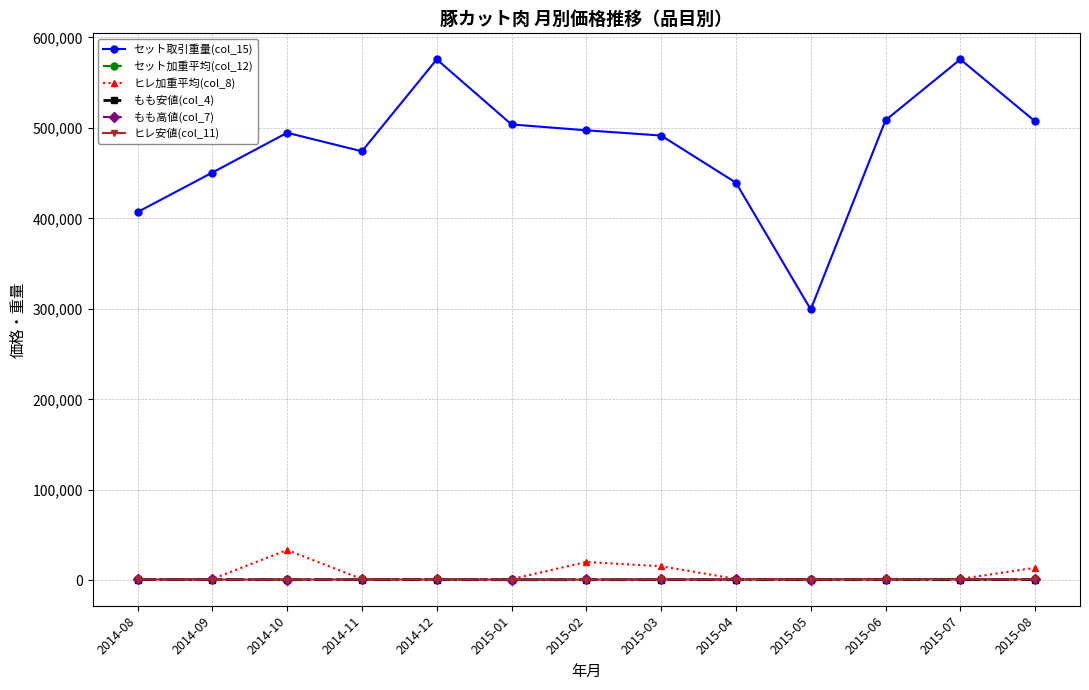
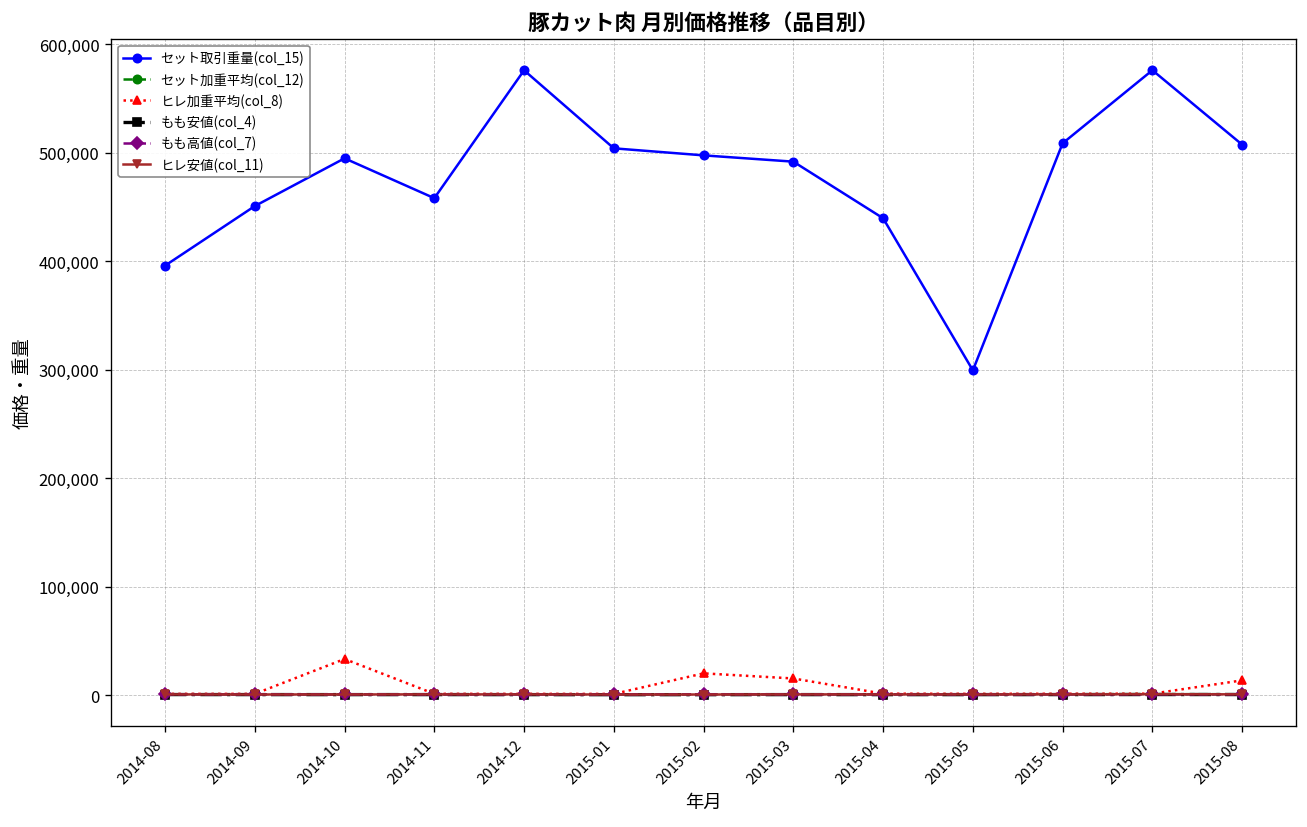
セット取引重量(col_15), 2014-08: 410,000 -> 400,000
セット取引重量(col_15), 2014-11: 470,000 -> 460,000
